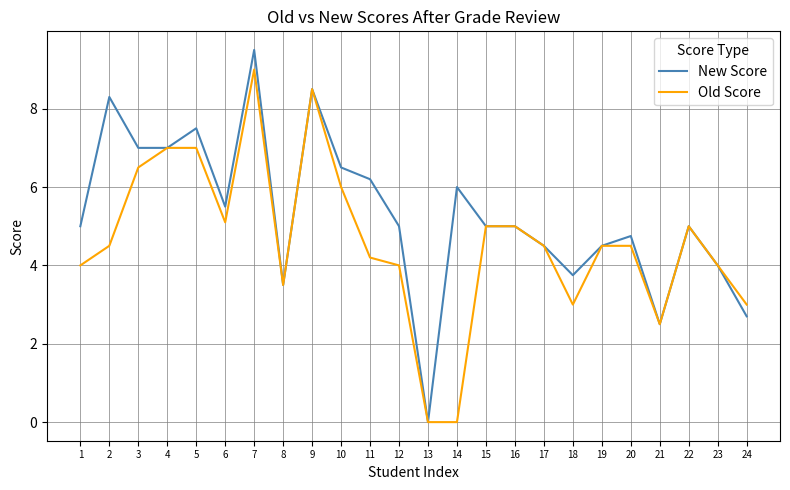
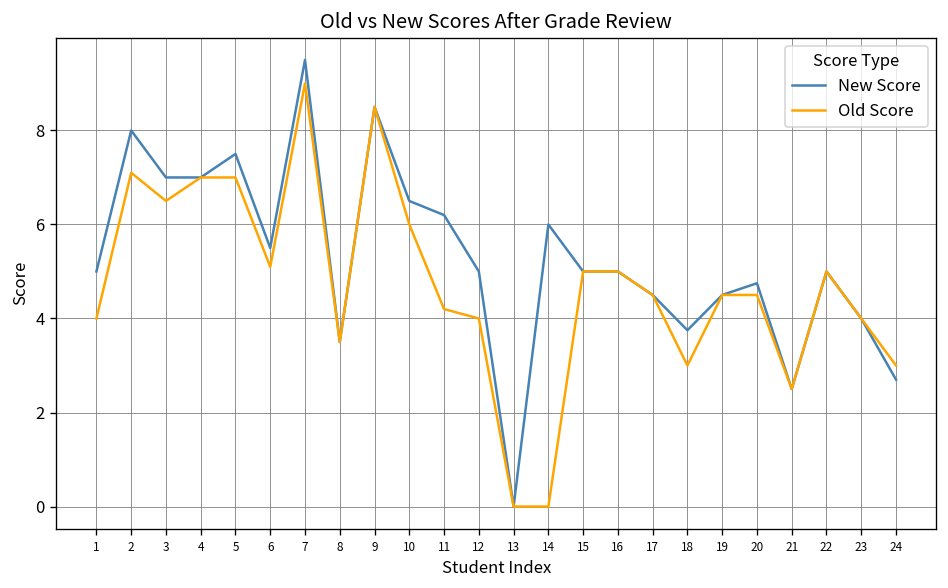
New Score, 2: 8.3 -> 8.0
Old Score, 2: 4.5 -> 7.1
